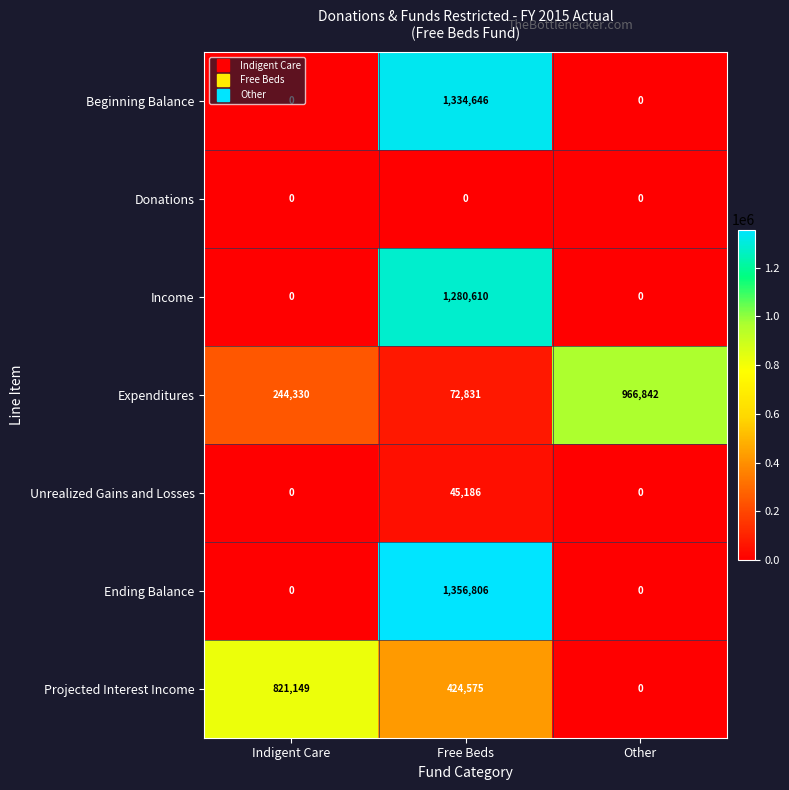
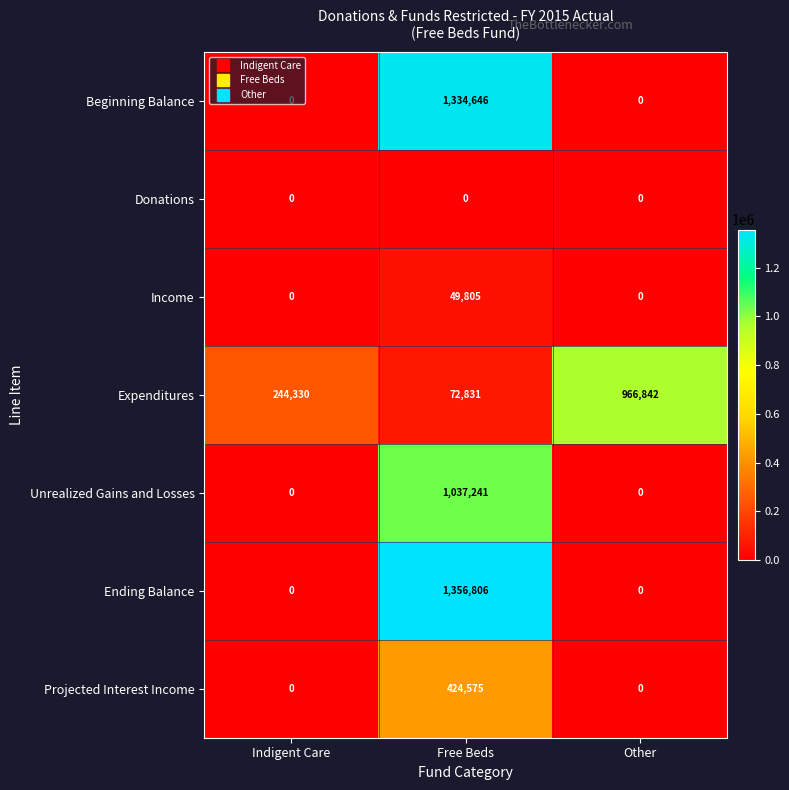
Income, Free Beds: 1,280,610 -> 49,805
Unrealized Gains and Losses, Free Beds: 45,186 -> 1,037,241
Projected Interest Income, Indigent Care: 821,149 -> 0
